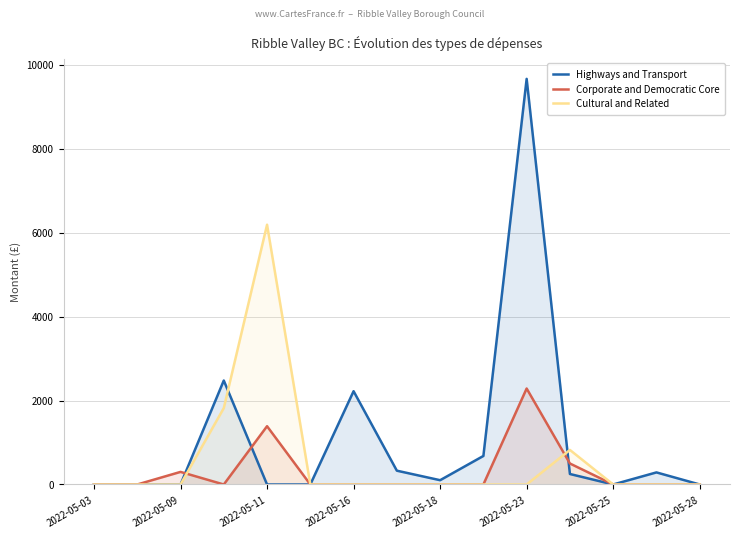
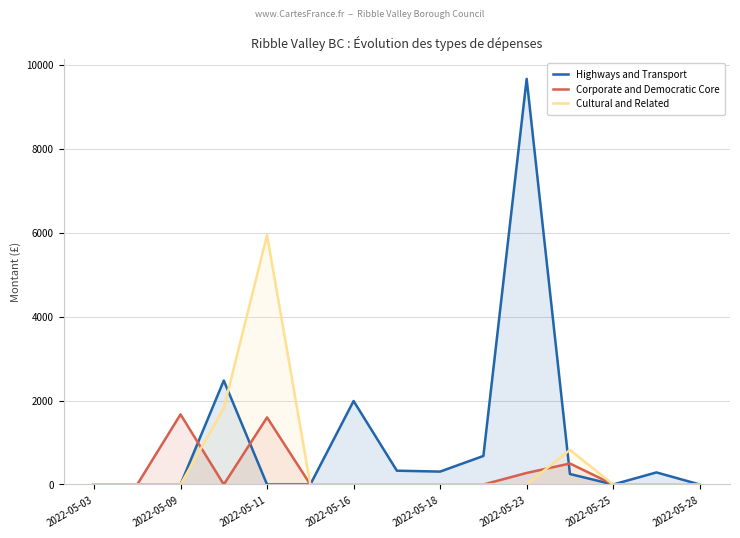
Corporate and Democratic Core, 2022-05-09: 300 -> 1700
Corporate and Democratic Core, 2022-05-11: 1400 -> 1600
Cultural and Related, 2022-05-11: 6200 -> 5900
Highways and Transport, 2022-05-16: 2200 -> 2000
Highways and Transport, 2022-05-18: 100 -> 300
Corporate and Democratic Core, 2022-05-23: 2300 -> 300
